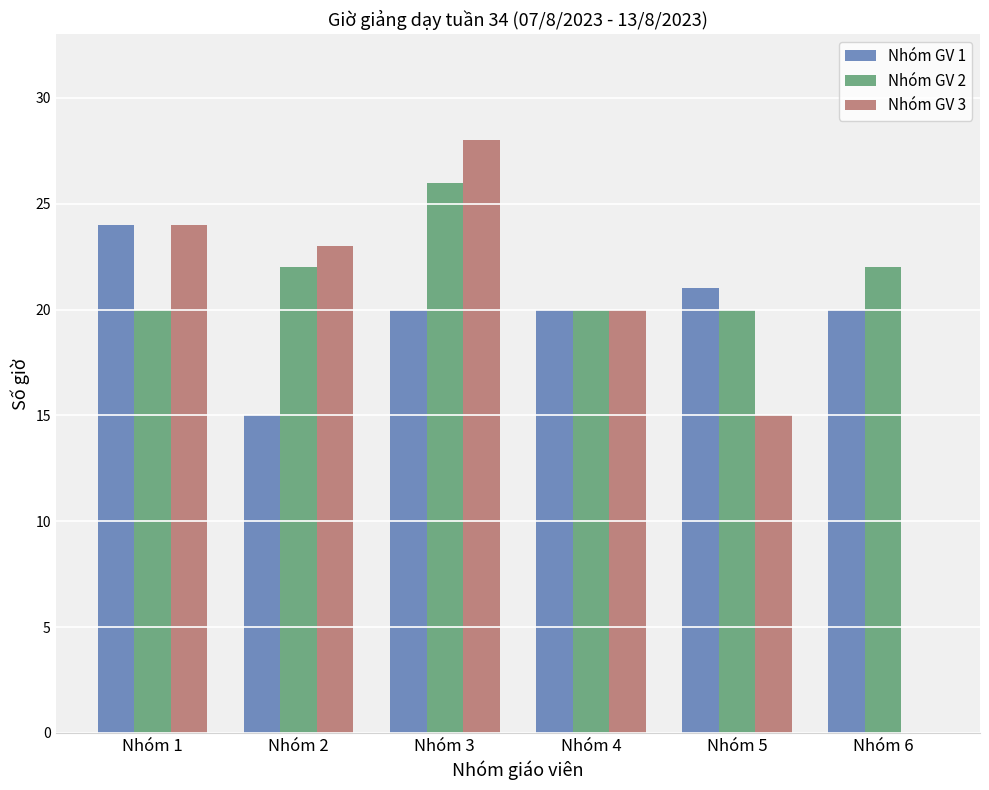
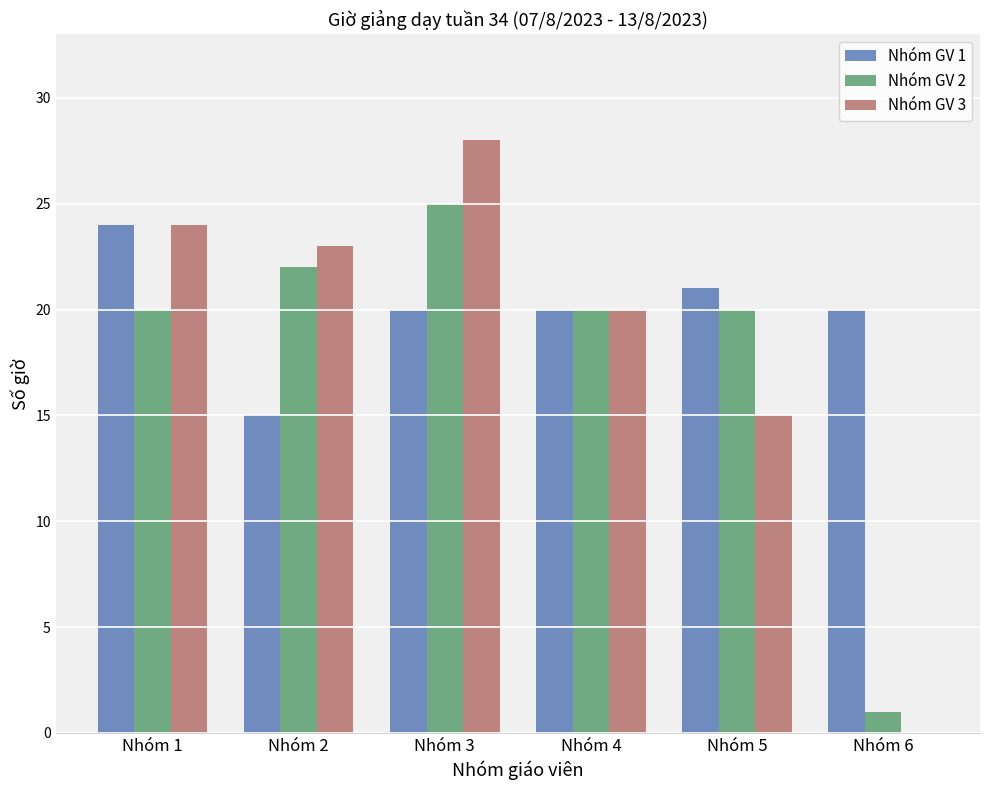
Nhóm GV 2, Nhóm 3: 26 -> 25
Nhóm GV 2, Nhóm 6: 22 -> 1
